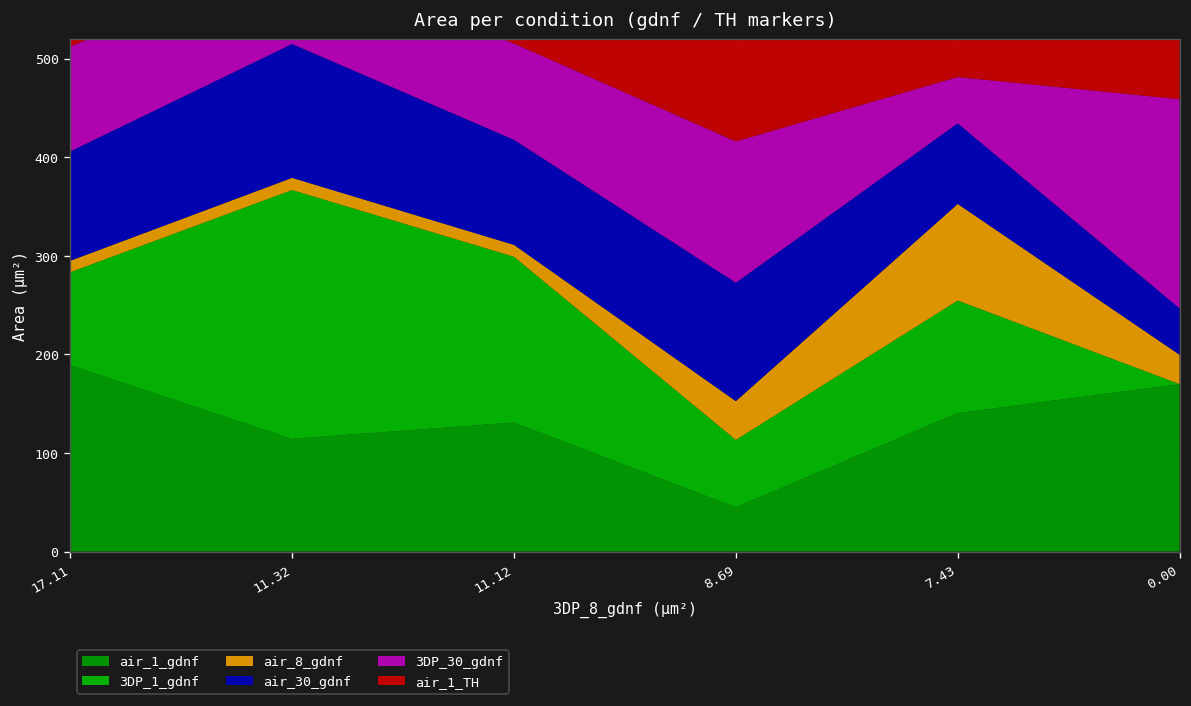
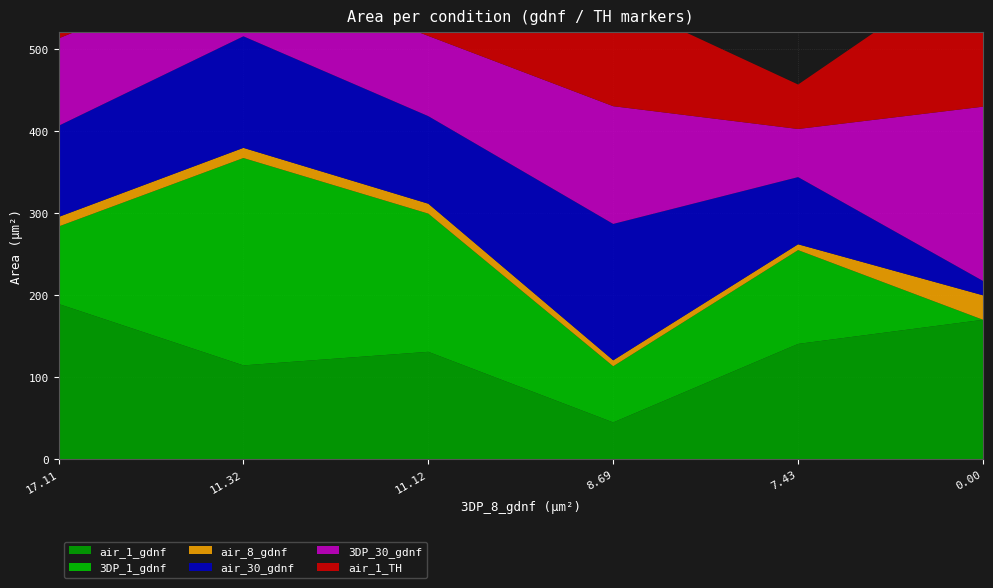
air_8_gdnf, 8.69: 40 -> 10
air_30_gdnf, 8.69: 120 -> 170
air_8_gdnf, 7.43: 100 -> 10
3DP_30_gdnf, 7.43: 50 -> 60
air_30_gdnf, 0.00: 50 -> 20
